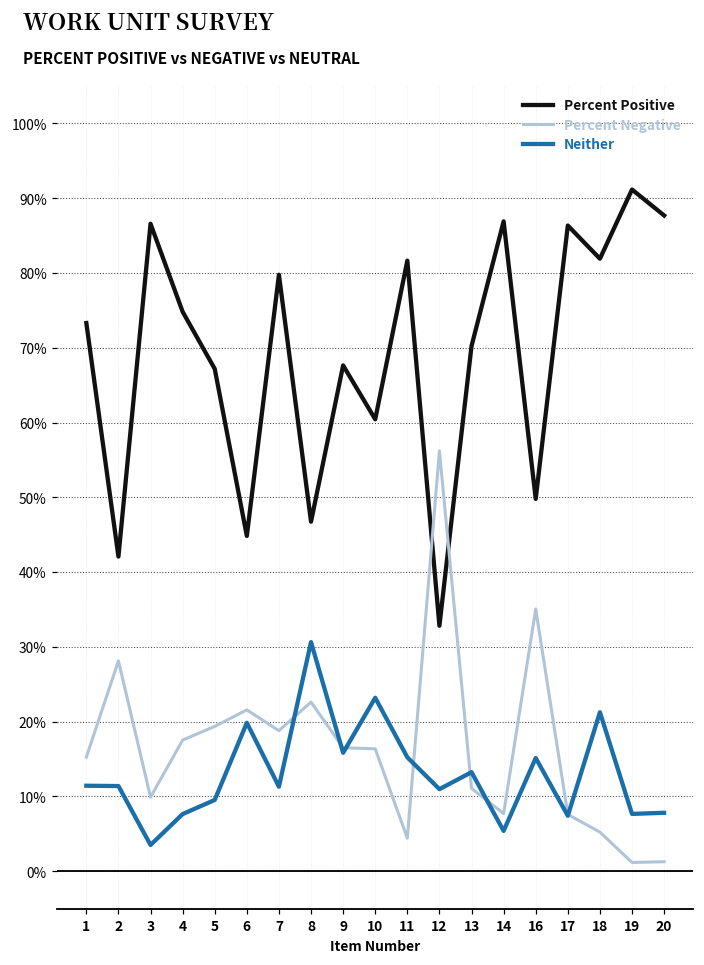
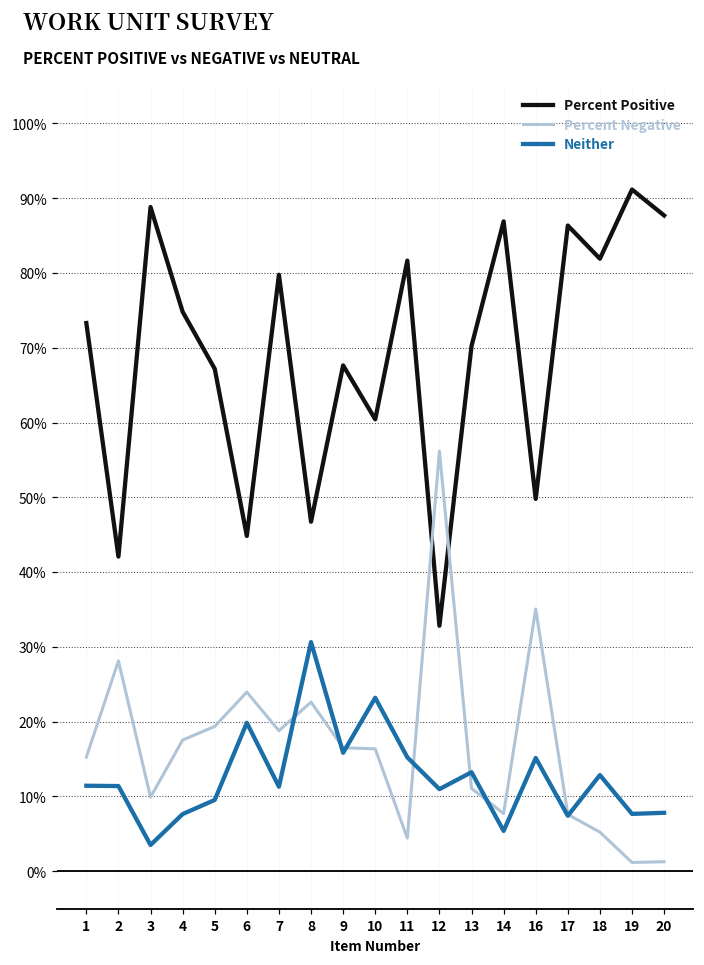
Percent Positive, 3: 87% -> 89%
Percent Negative, 6: 22% -> 24%
Neither, 18: 21% -> 13%
